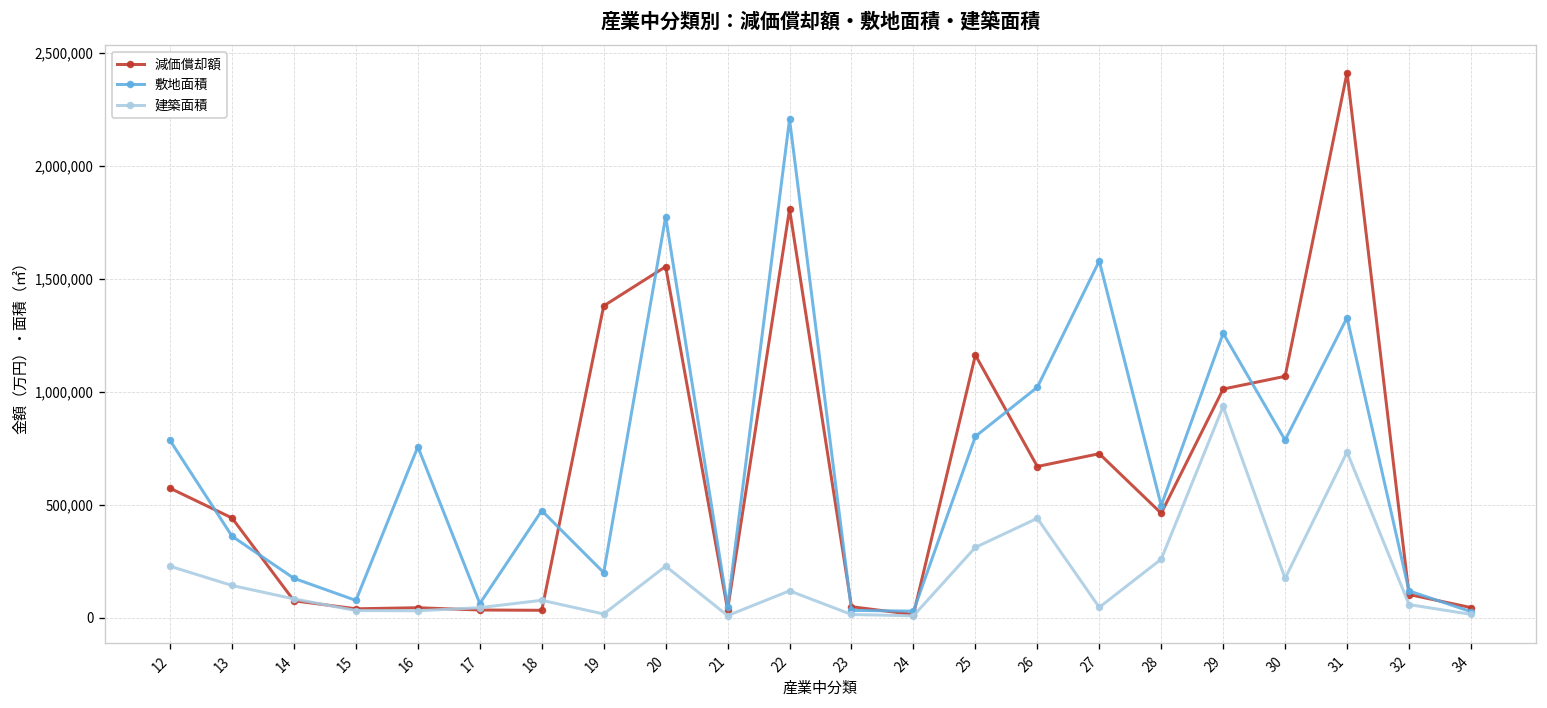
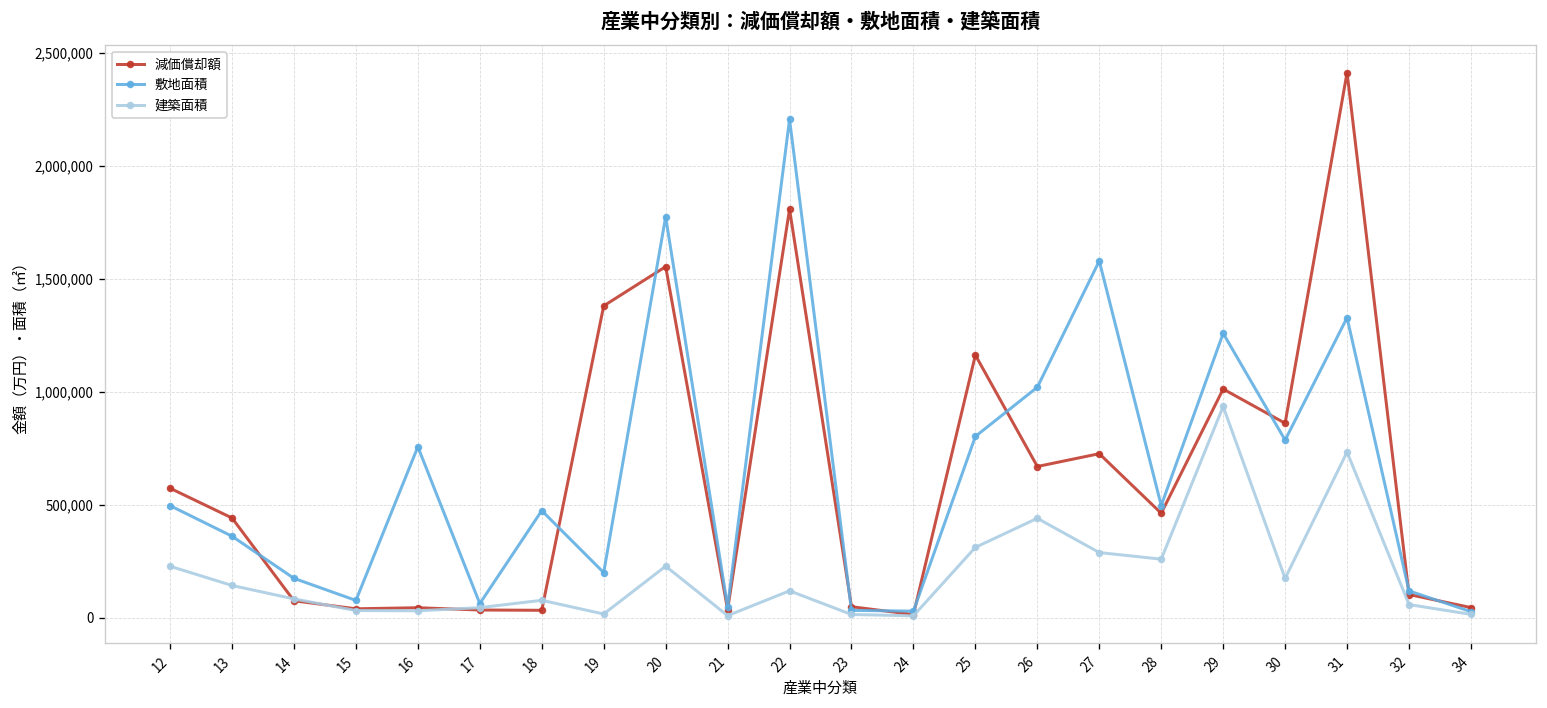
敷地面積, 12: 780,000 -> 500,000
建築面積, 27: 50,000 -> 290,000
減価償却額, 30: 1,070,000 -> 860,000
